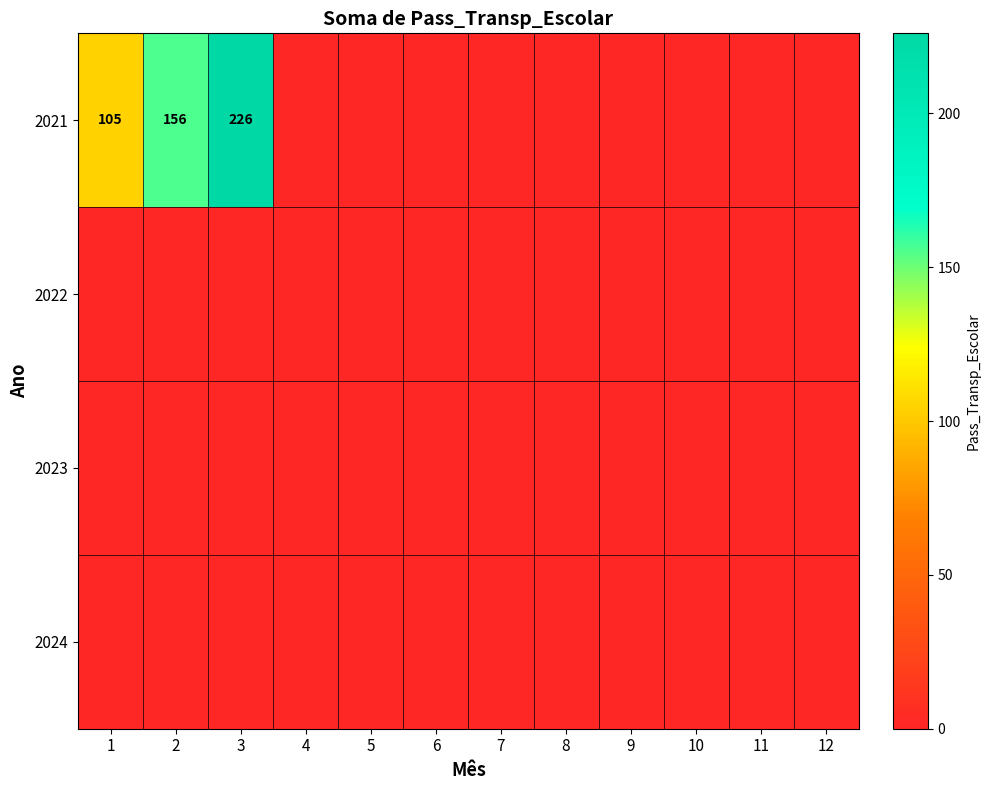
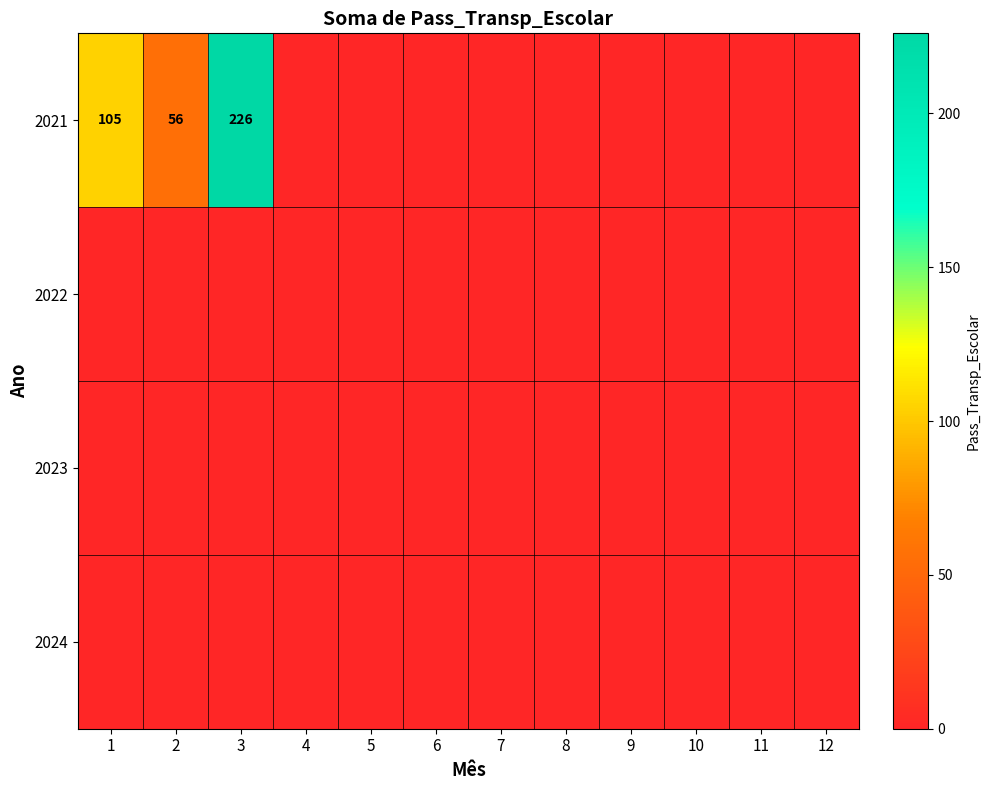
2021, 2: 156 -> 56
